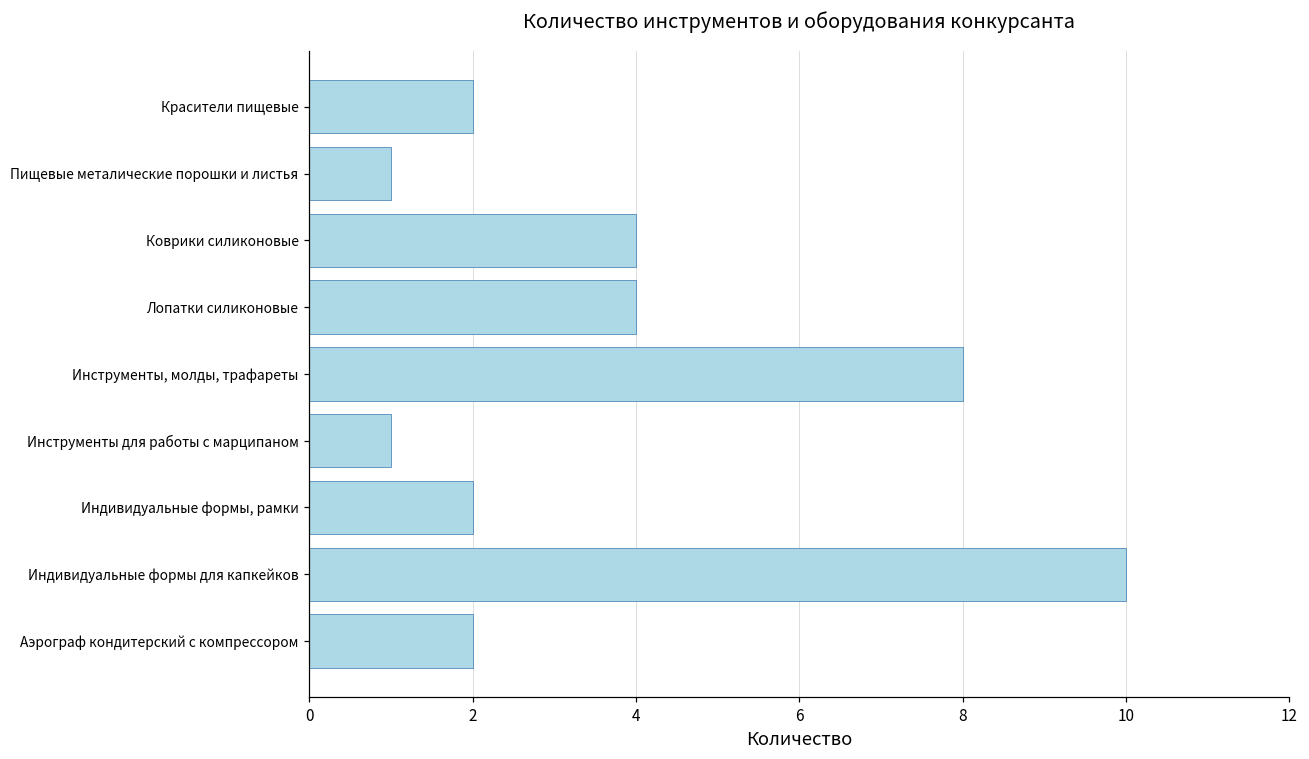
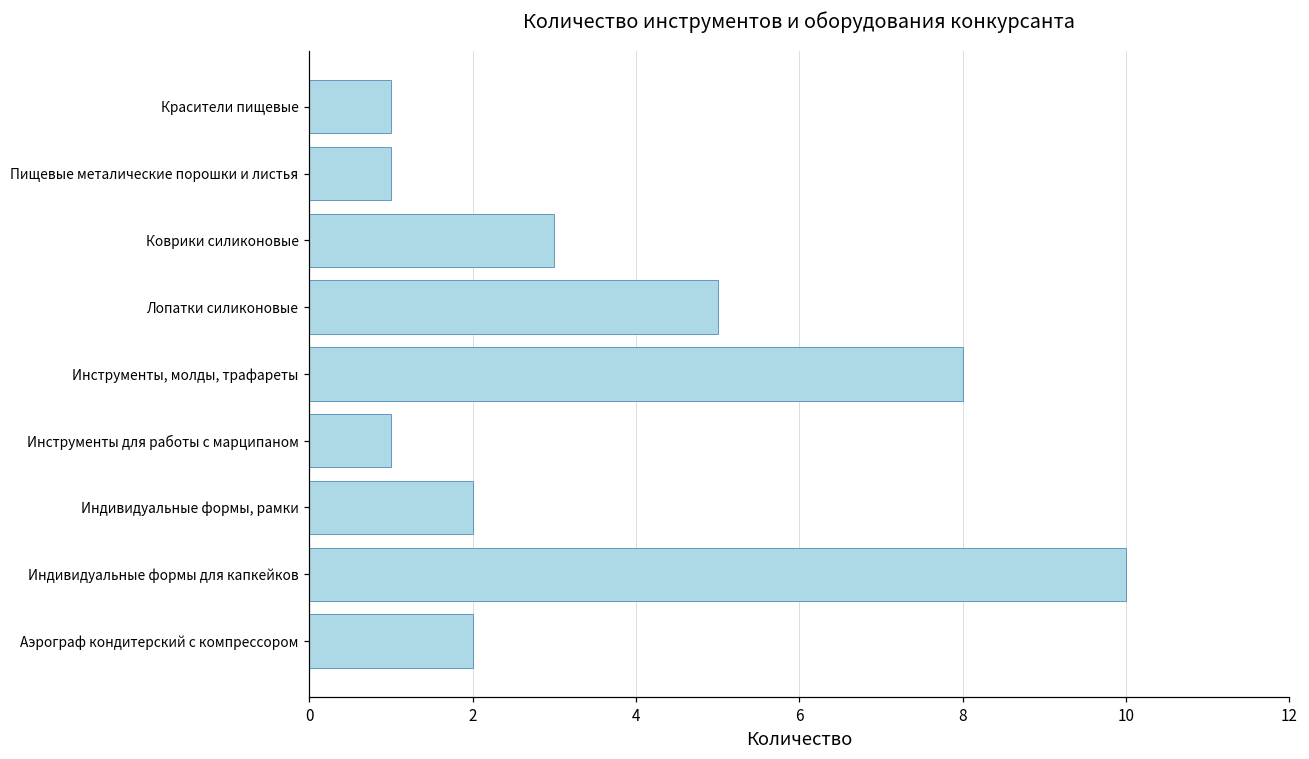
Красители пищевые: 2 -> 1
Коврики силиконовые: 4 -> 3
Лопатки силиконовые: 4 -> 5
